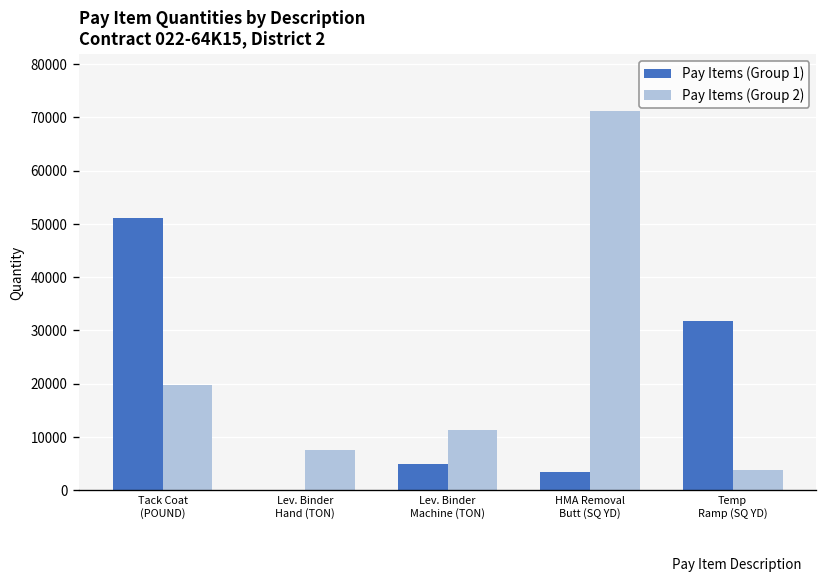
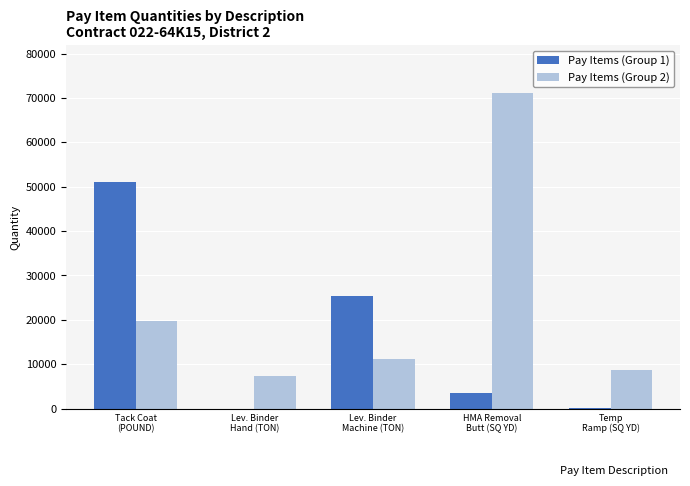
Pay Items (Group 1), Lev. Binder Machine (TON): 5000 -> 25000
Pay Items (Group 1), Temp Ramp (SQ YD): 32000 -> 0
Pay Items (Group 2), Temp Ramp (SQ YD): 4000 -> 9000
